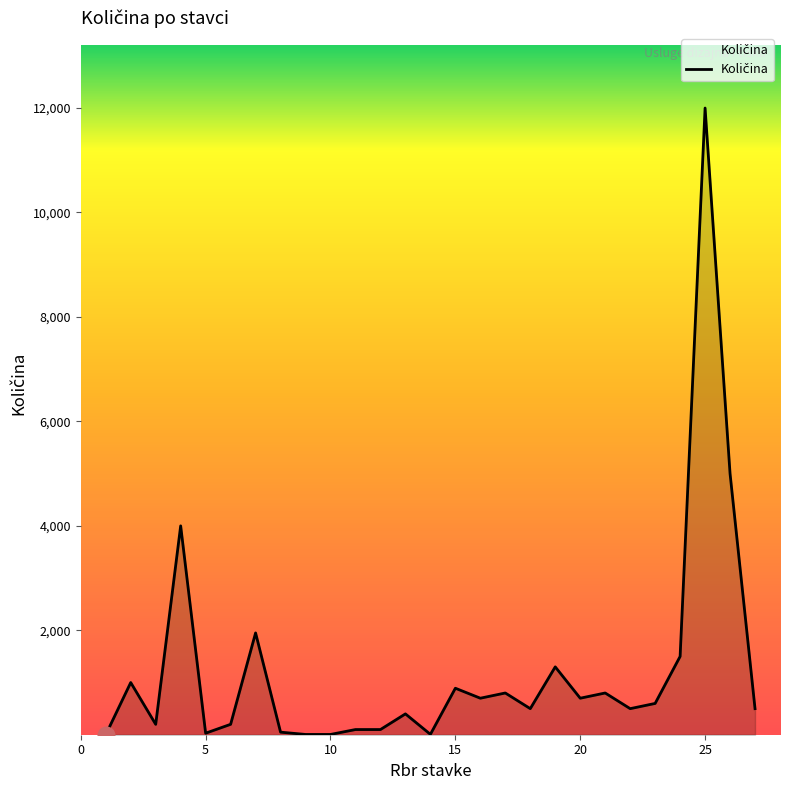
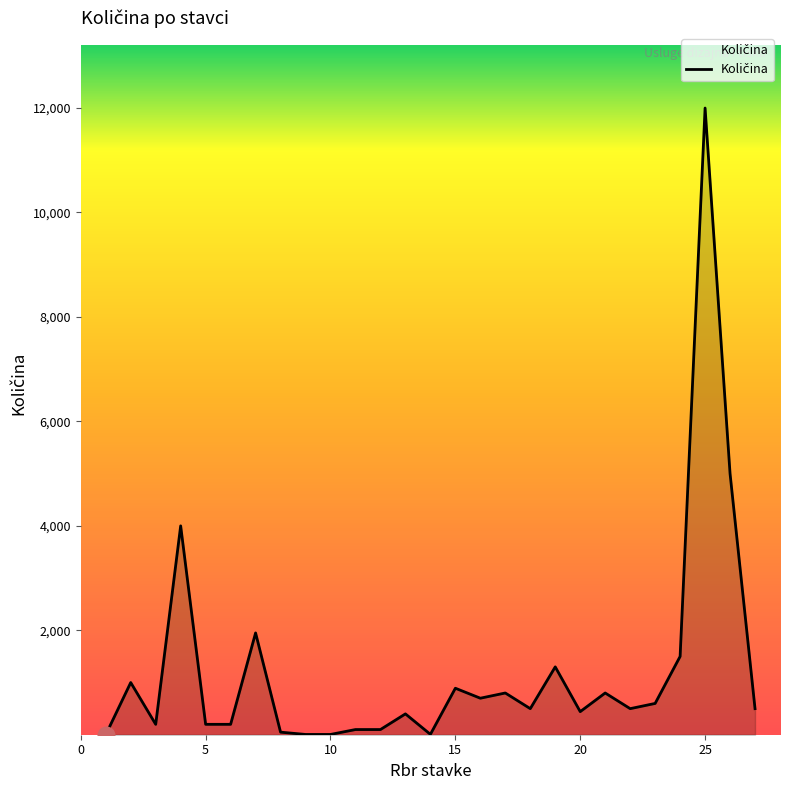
Količina, 5: 0 -> 200
Količina, 20: 700 -> 400
